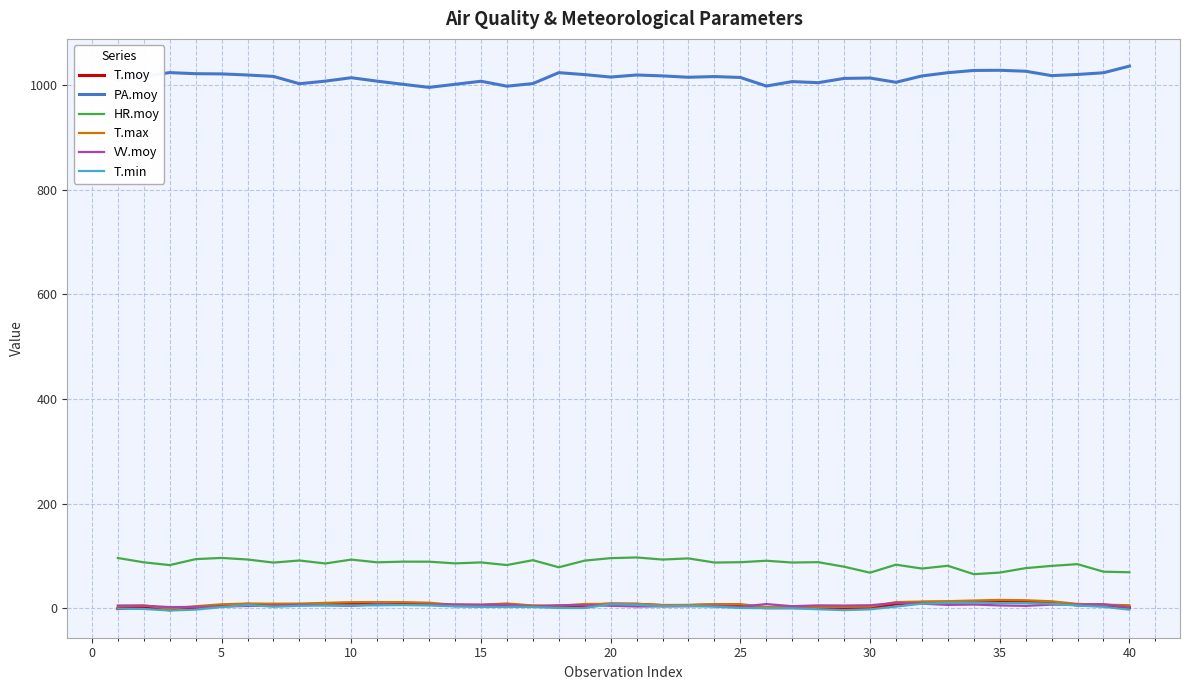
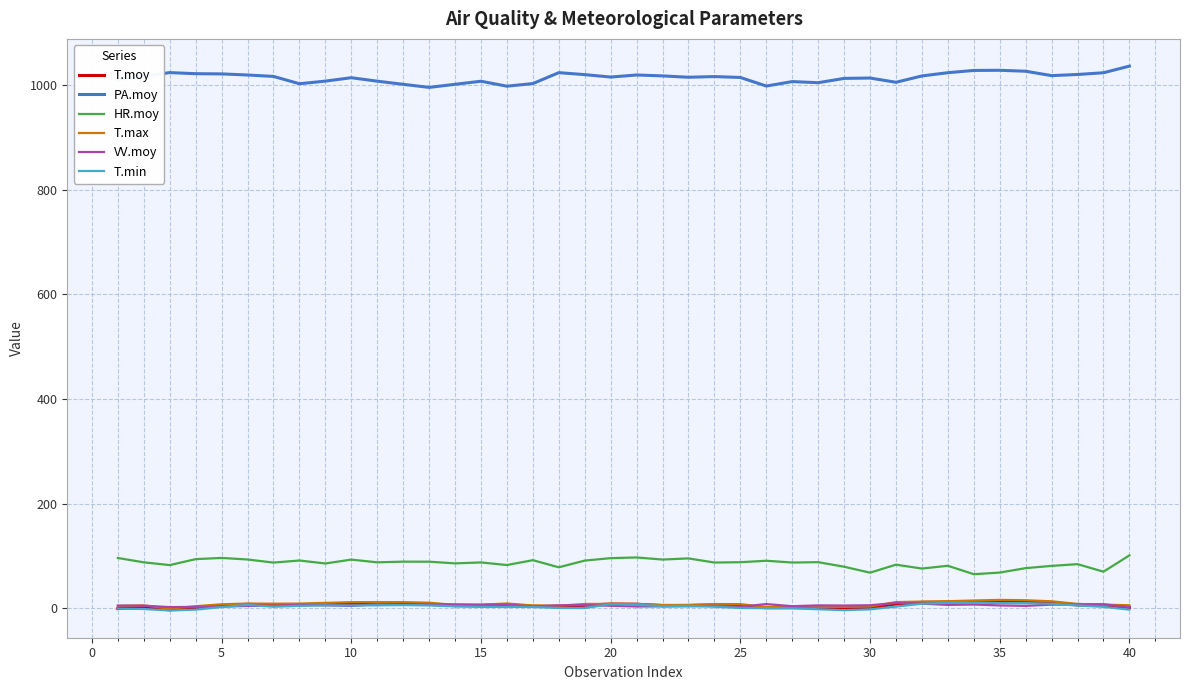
HR.moy, 40: 70 -> 100
